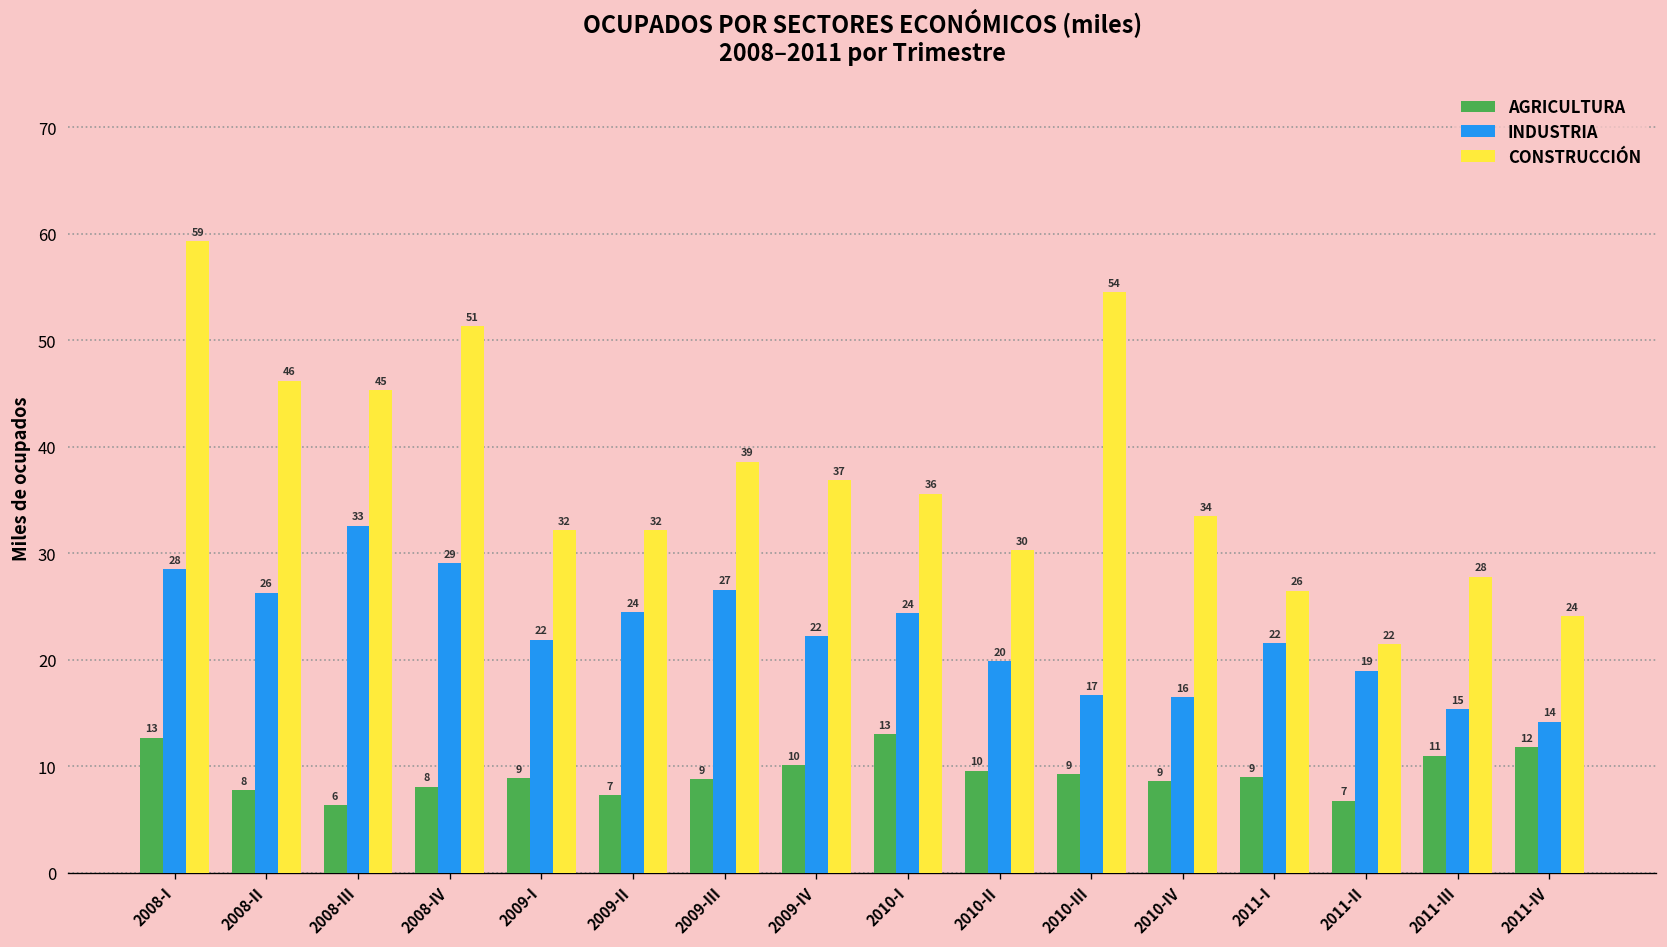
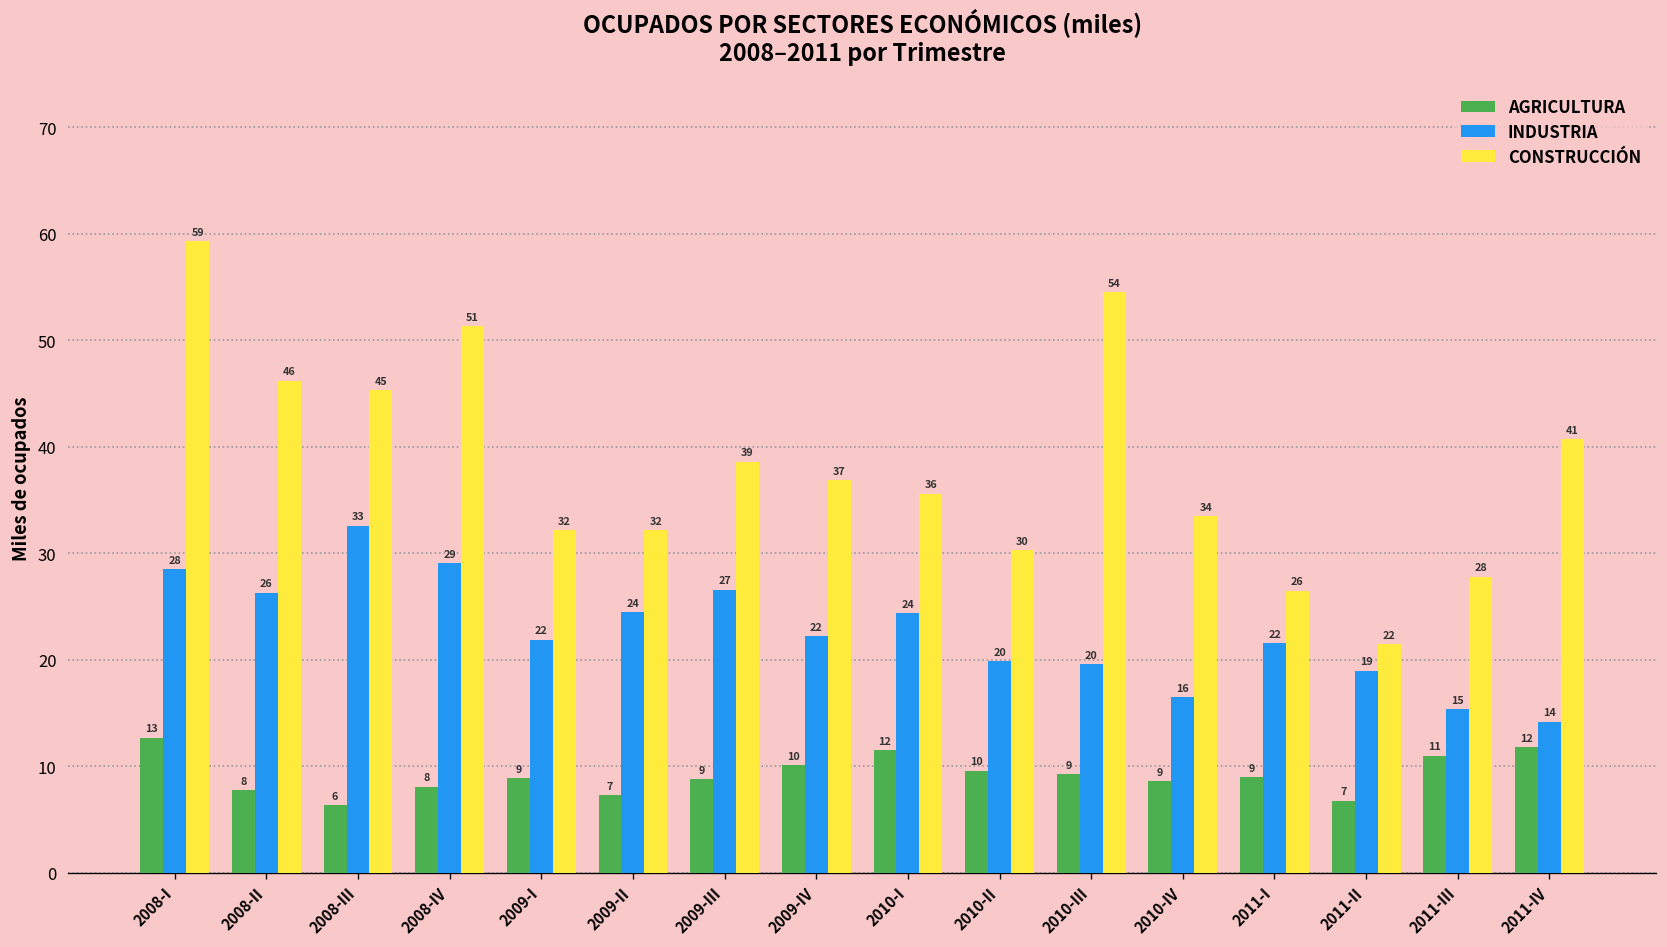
AGRICULTURA, 2010-I: 13 -> 12
INDUSTRIA, 2010-III: 17 -> 20
CONSTRUCCIÓN, 2011-IV: 24 -> 41
